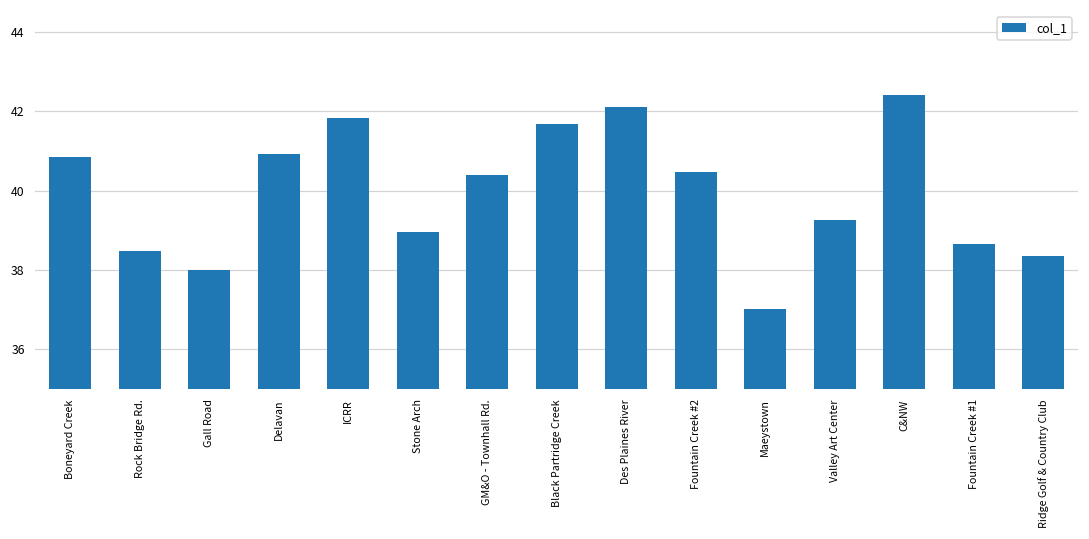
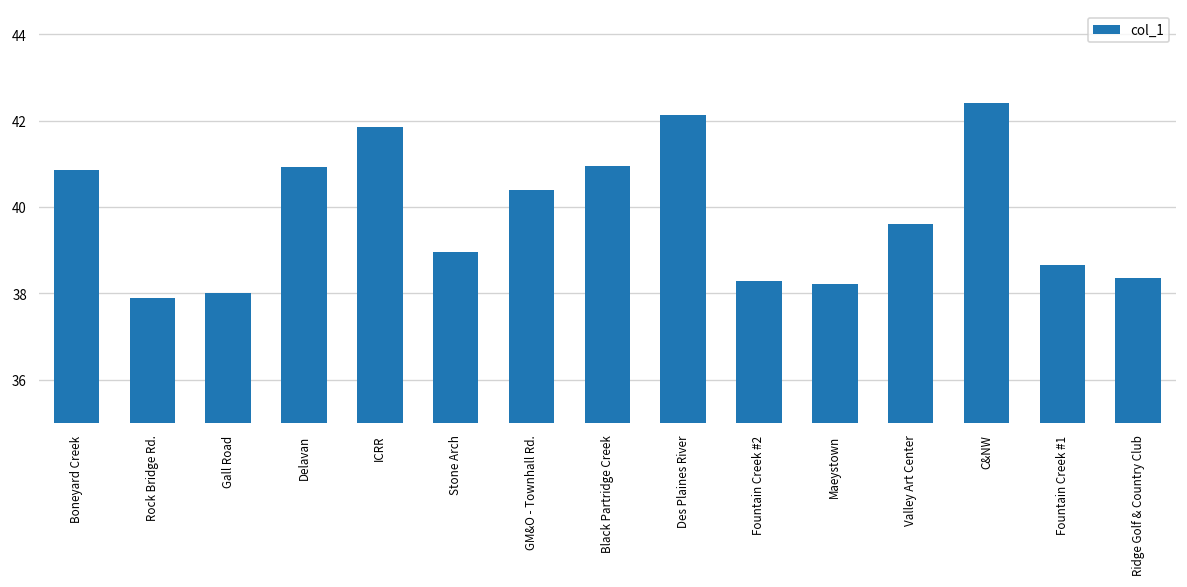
Rock Bridge Rd.: 38.5 -> 37.9
Black Partridge Creek: 41.7 -> 40.9
Fountain Creek #2: 40.5 -> 38.3
Maeystown: 37.0 -> 38.2
Valley Art Center: 39.3 -> 39.6
